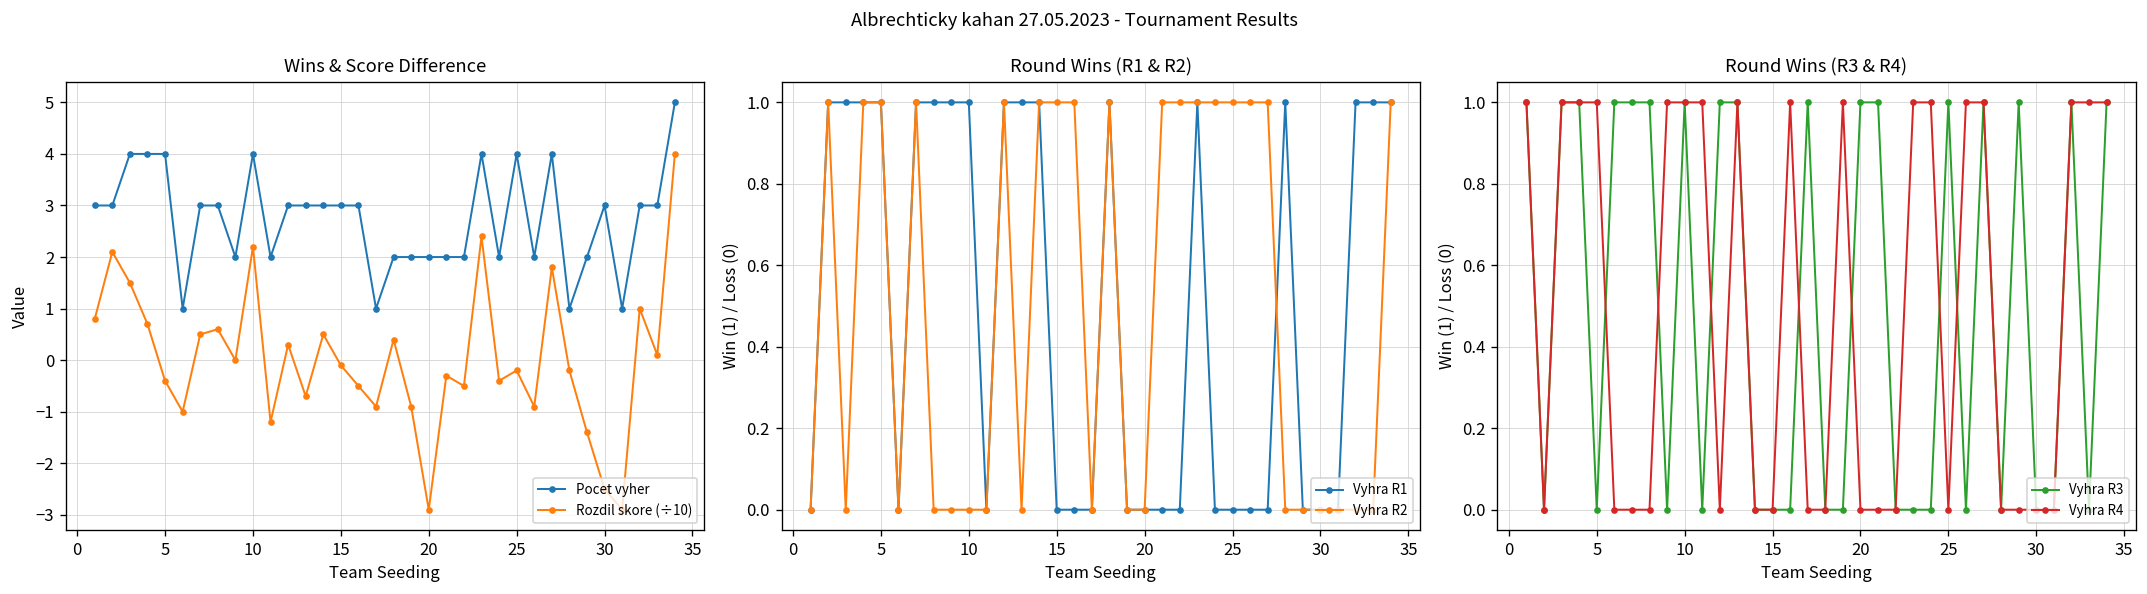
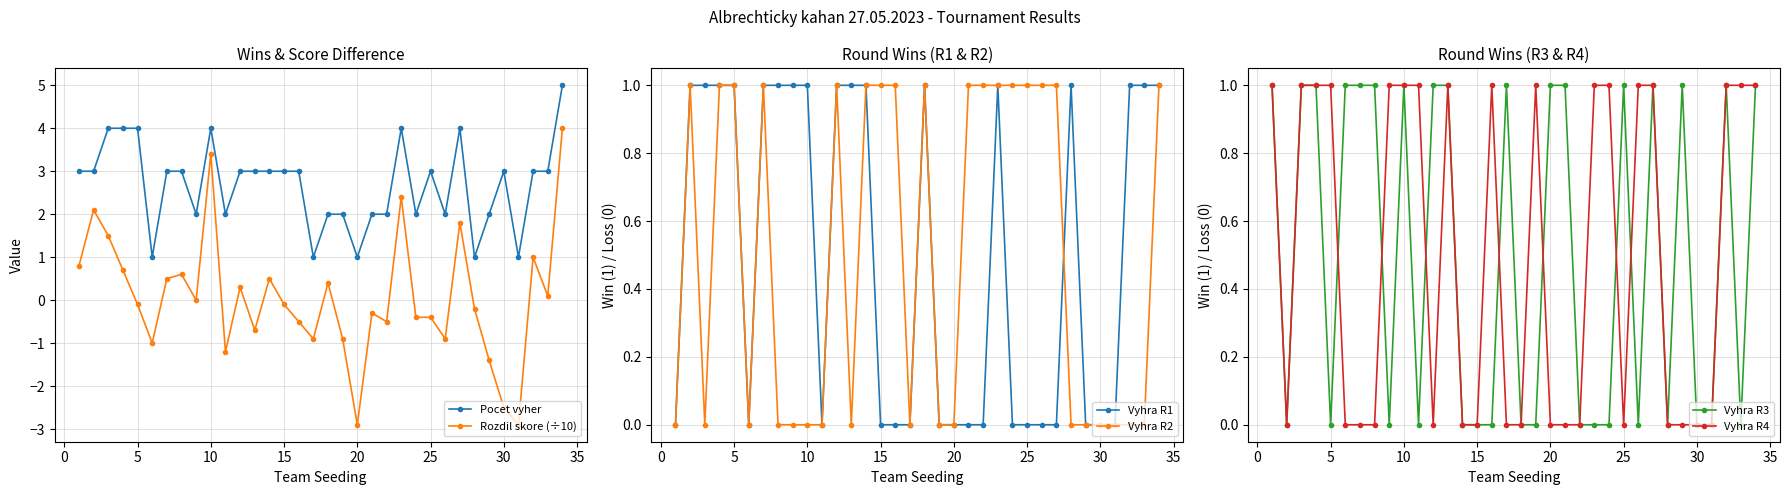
Wins & Score Difference, Rozdil skore (÷10), 5: -0.4 -> -0.1
Wins & Score Difference, Rozdil skore (÷10), 10: 2.2 -> 3.4
Wins & Score Difference, Pocet vyher, 20: 2 -> 1
Wins & Score Difference, Pocet vyher, 25: 4 -> 3
Wins & Score Difference, Rozdil skore (÷10), 25: -0.2 -> -0.4
